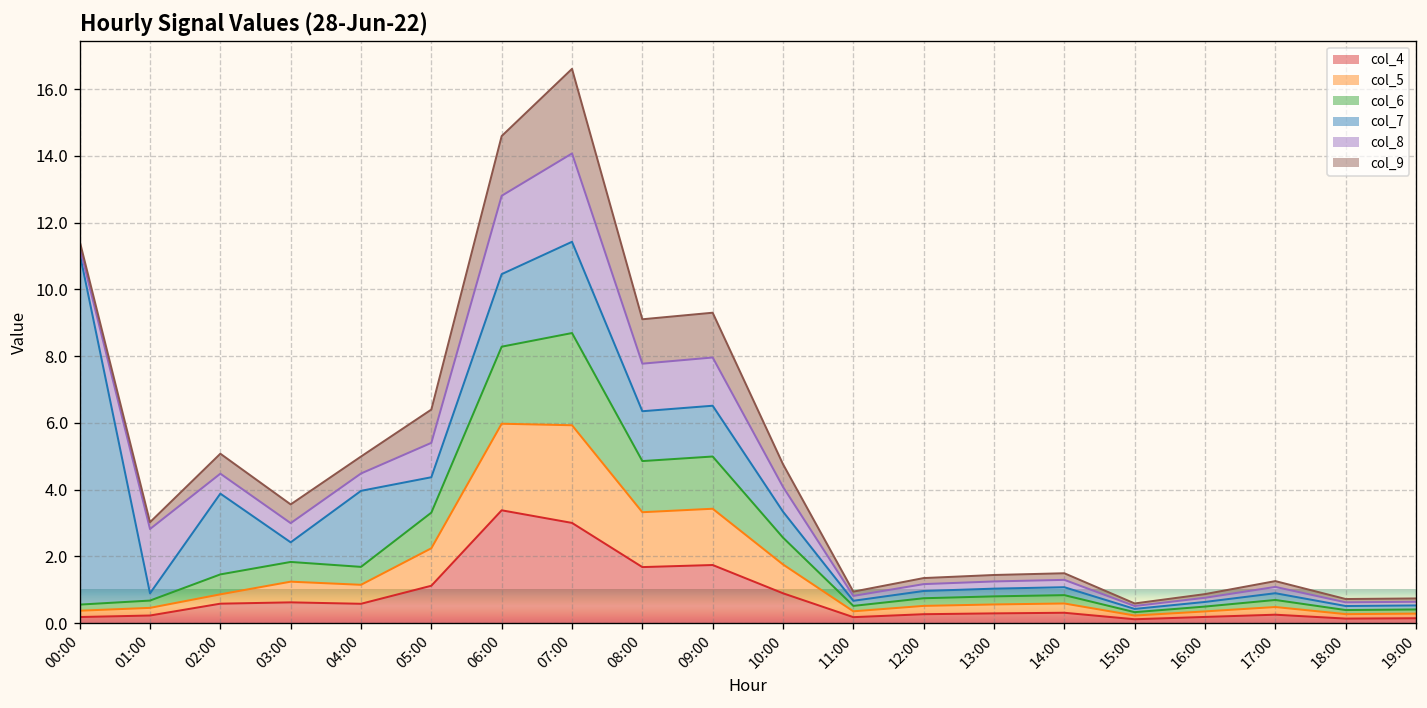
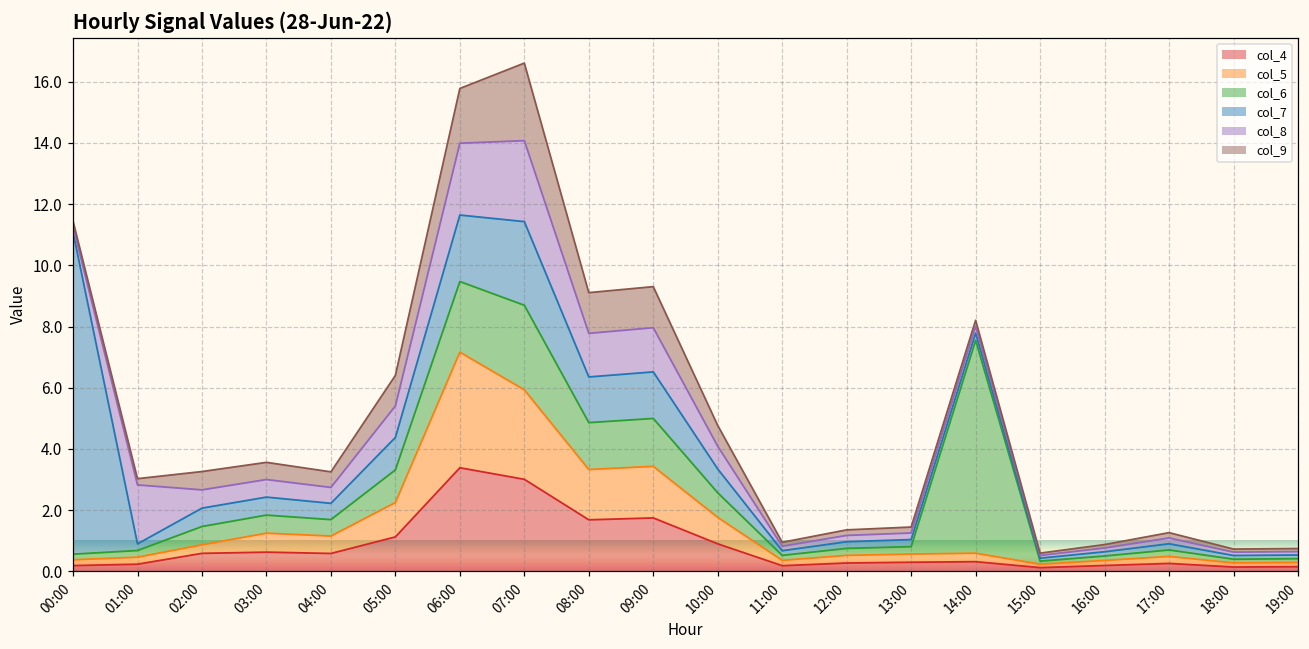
col_7, 02:00: 2.4 -> 0.6
col_7, 04:00: 2.3 -> 0.5
col_5, 06:00: 2.6 -> 3.8
col_6, 14:00: 0.3 -> 7.0
